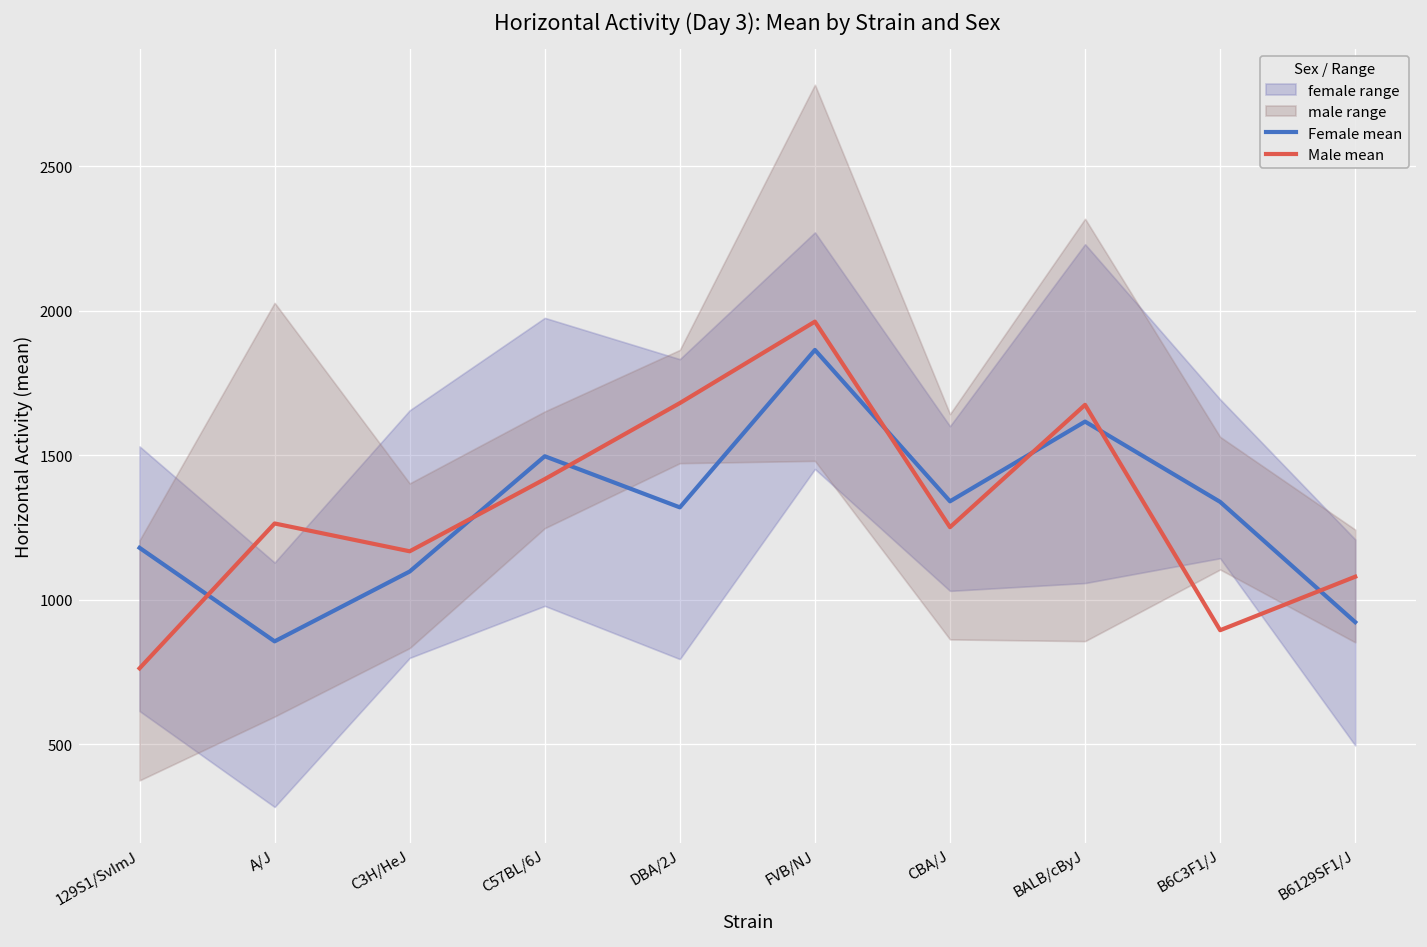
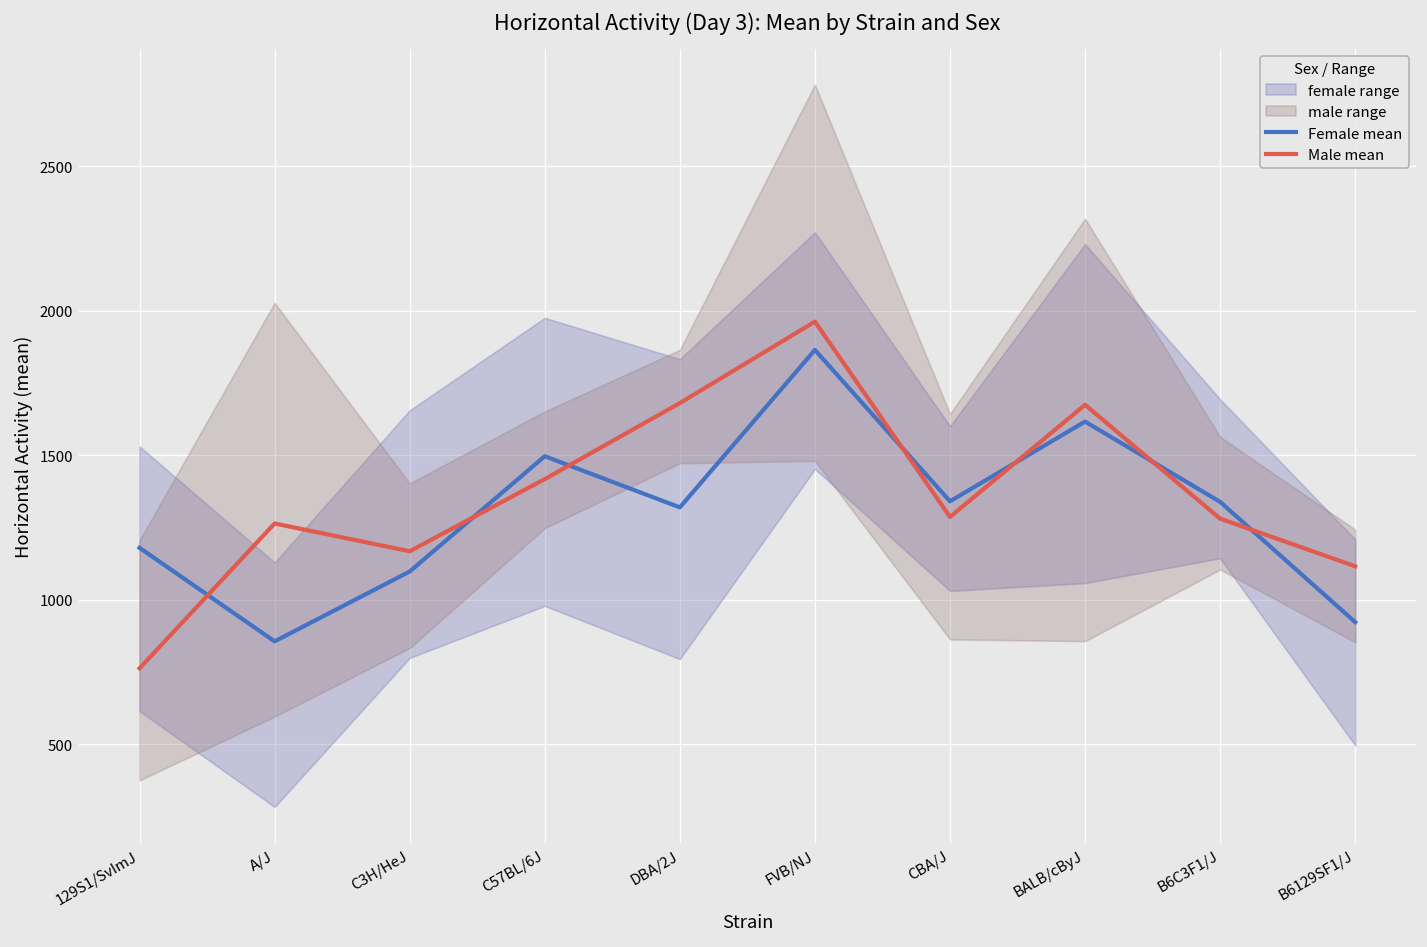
Male mean, CBA/J: 1250 -> 1290
Male mean, B6C3F1/J: 890 -> 1280
Male mean, B6129SF1/J: 1080 -> 1120
